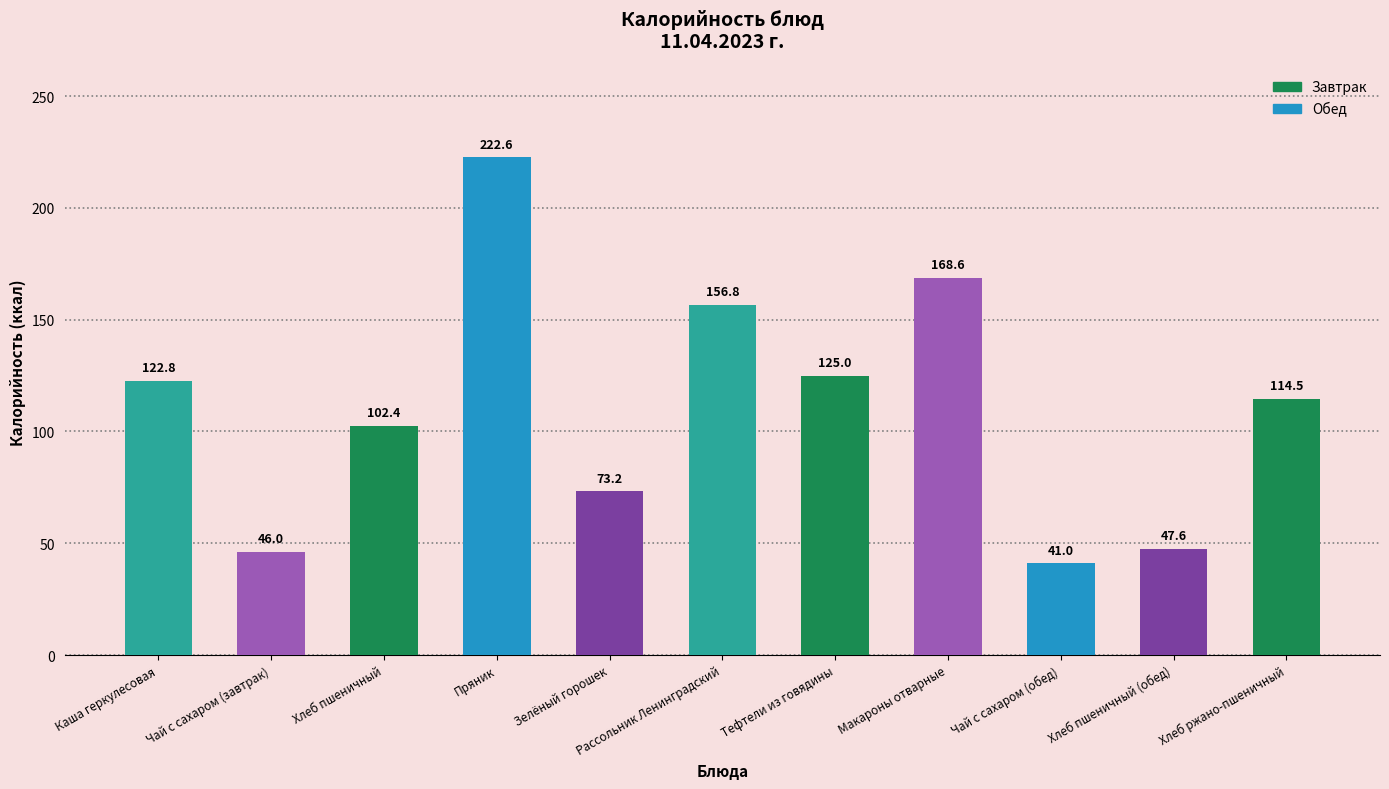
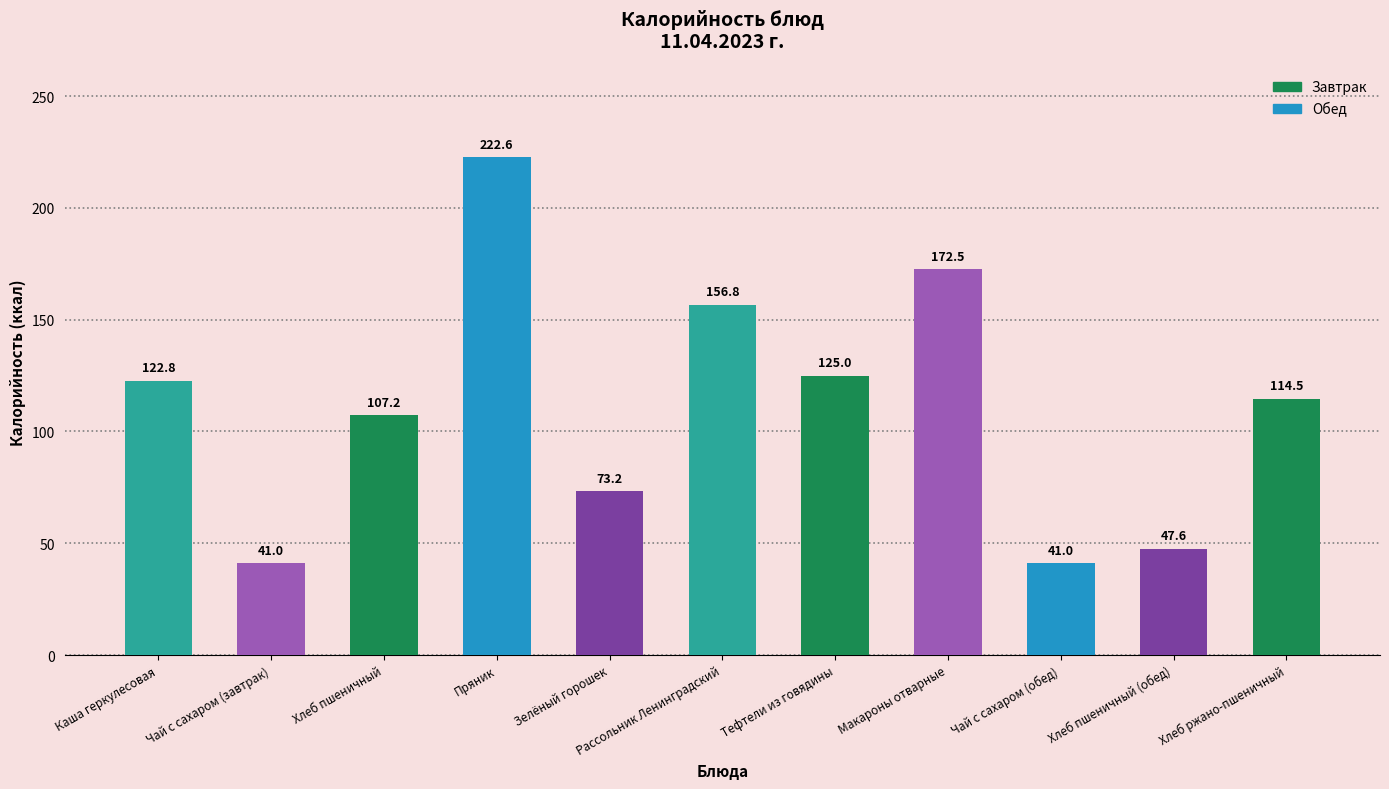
Чай с сахаром (завтрак): 46.0 -> 41.0
Хлеб пшеничный: 102.4 -> 107.2
Макароны отварные: 168.6 -> 172.5
